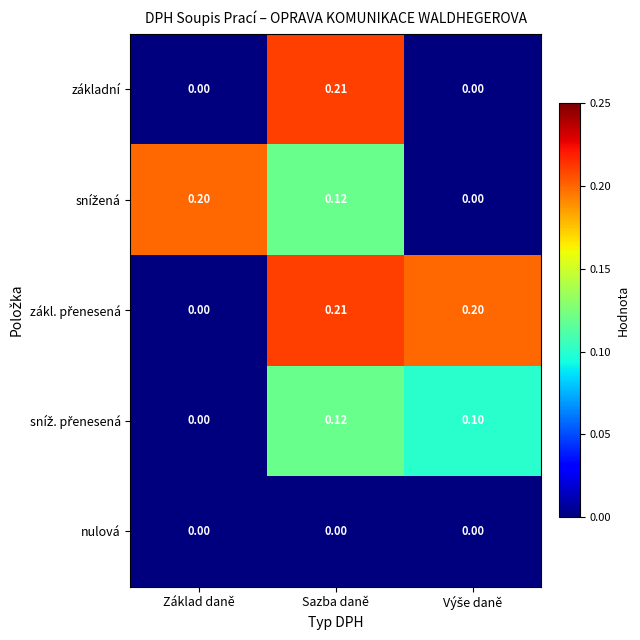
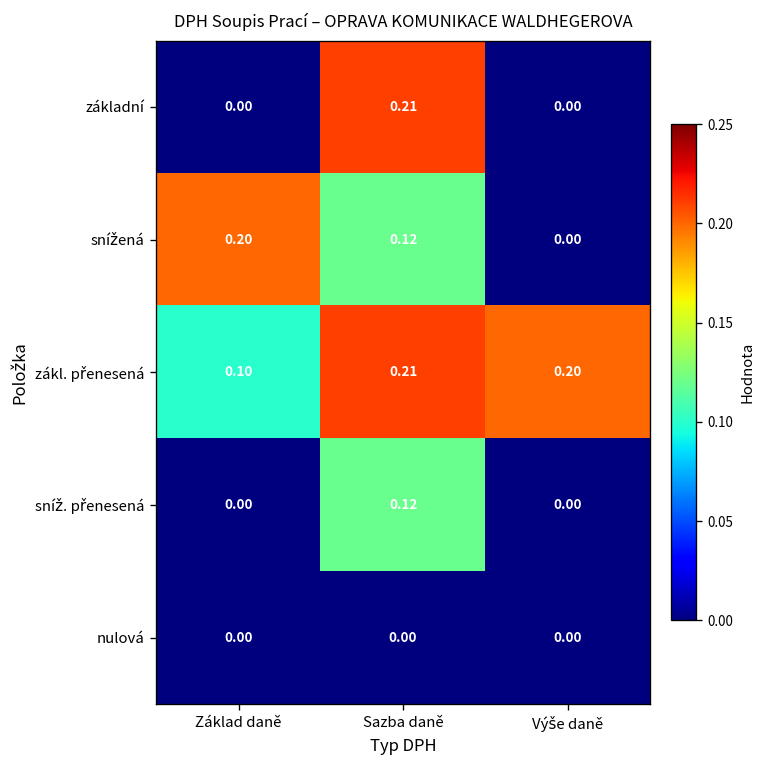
zákl. přenesená, Základ daně: 0.00 -> 0.10
sníž. přenesená, Výše daně: 0.10 -> 0.00
